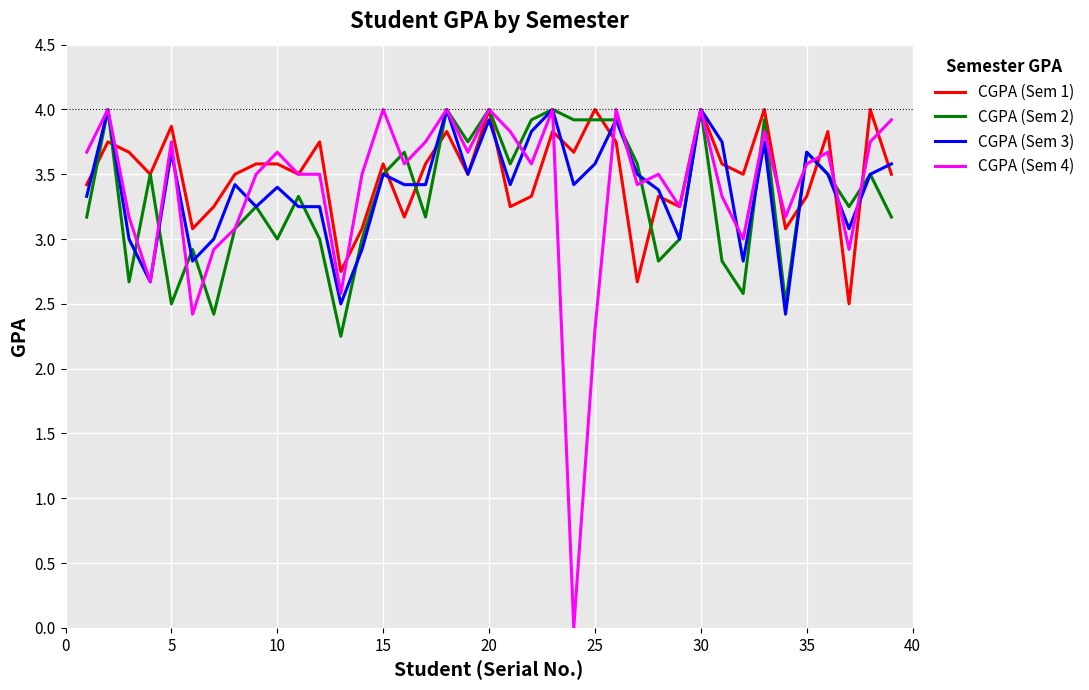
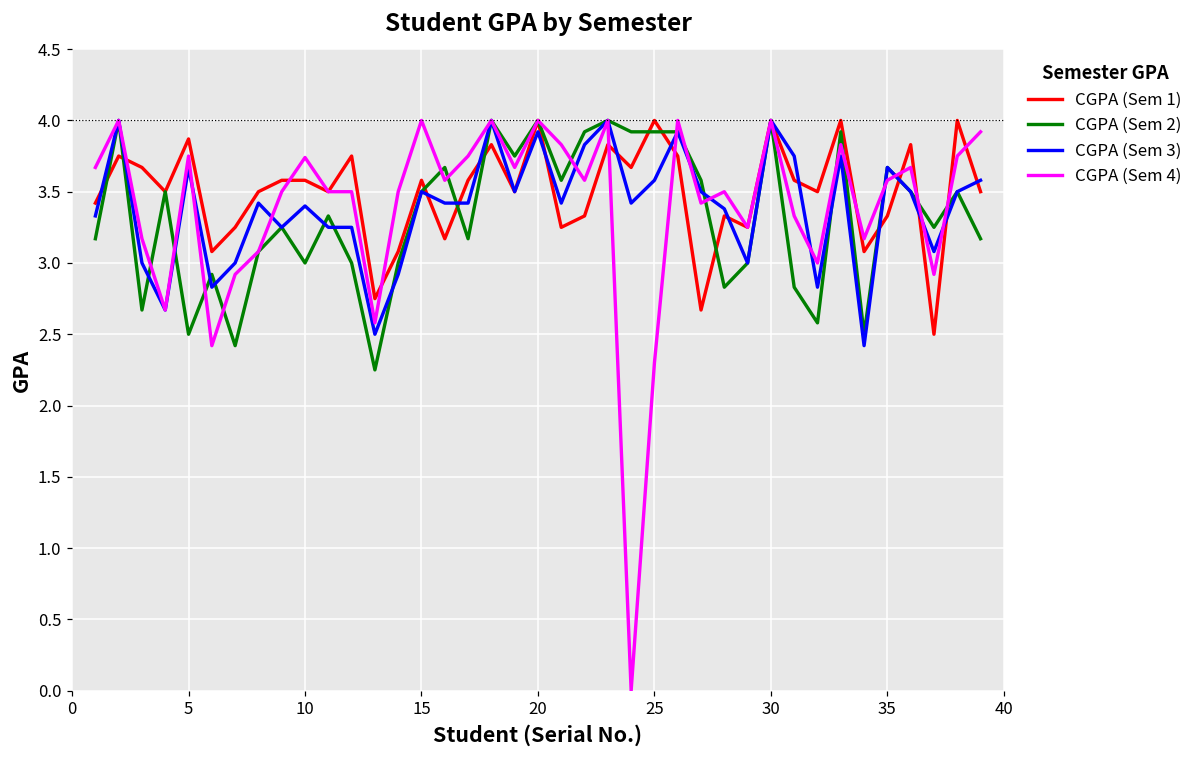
CGPA (Sem 4), 10: 3.67 -> 3.74
